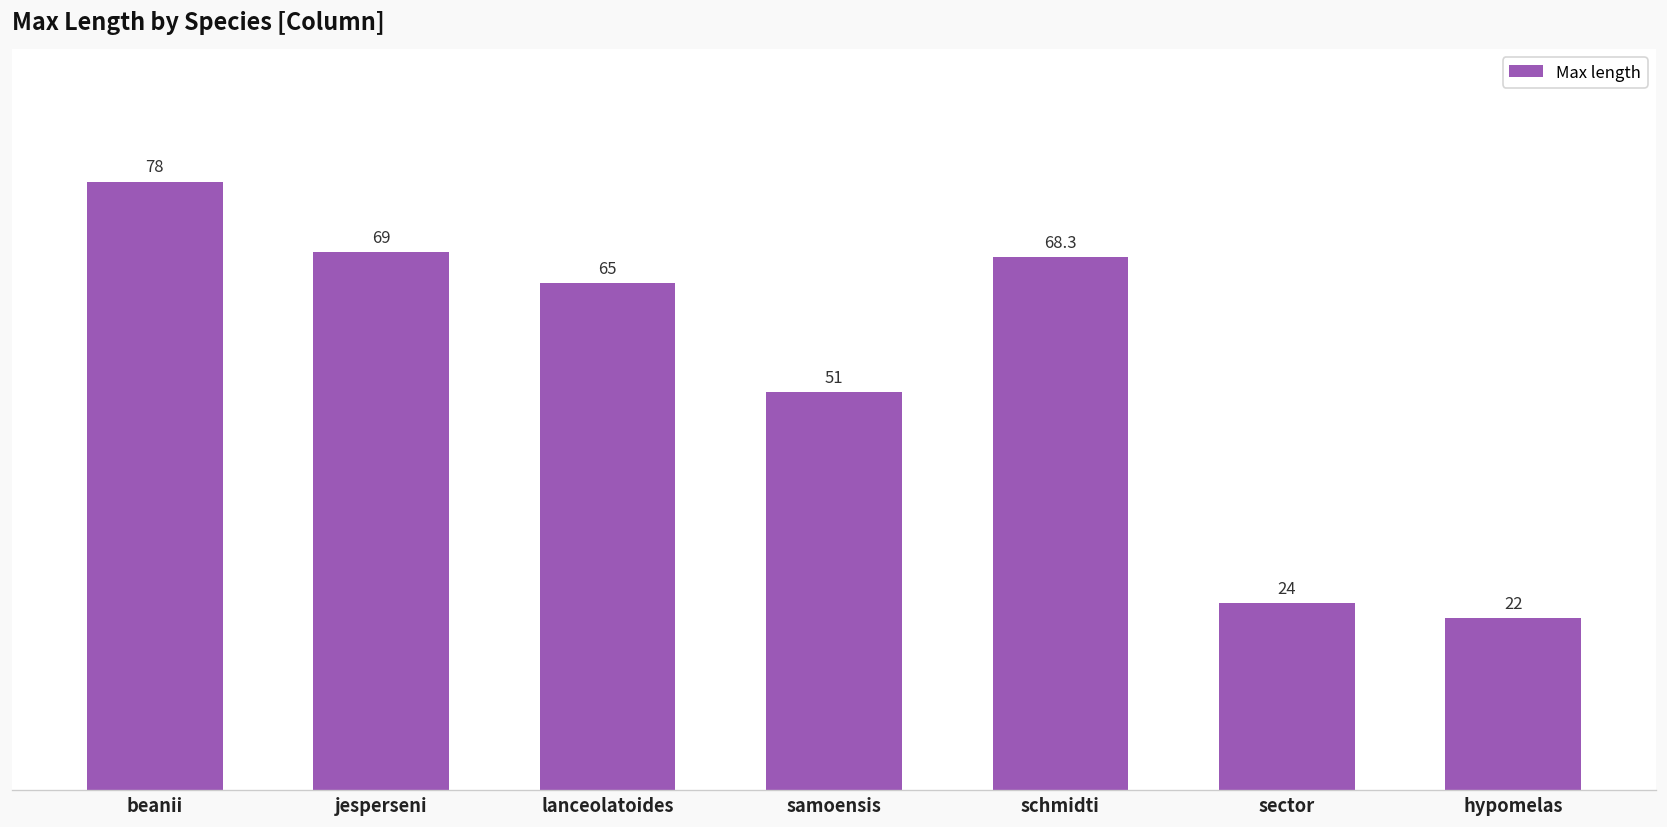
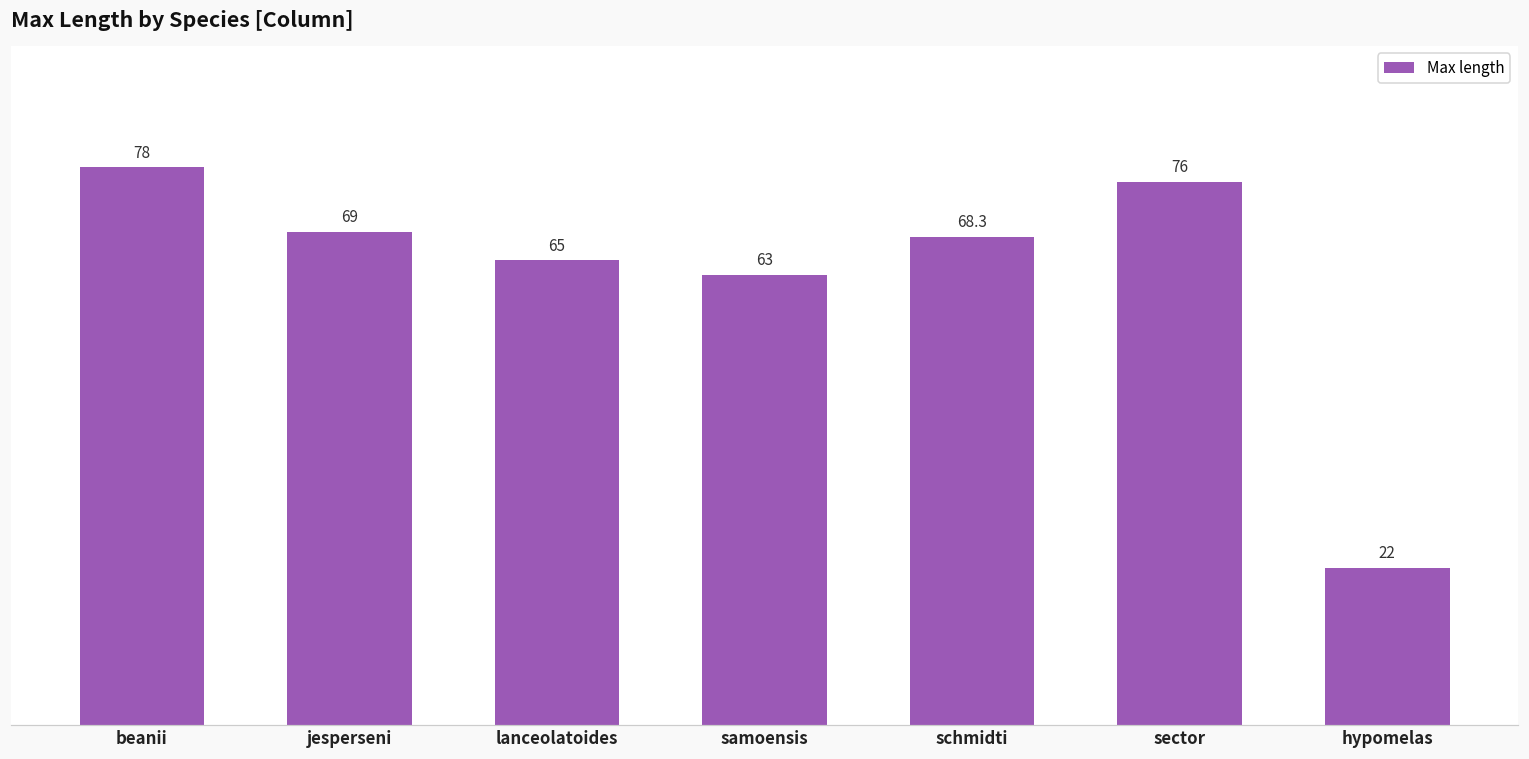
samoensis: 51 -> 63
sector: 24 -> 76
